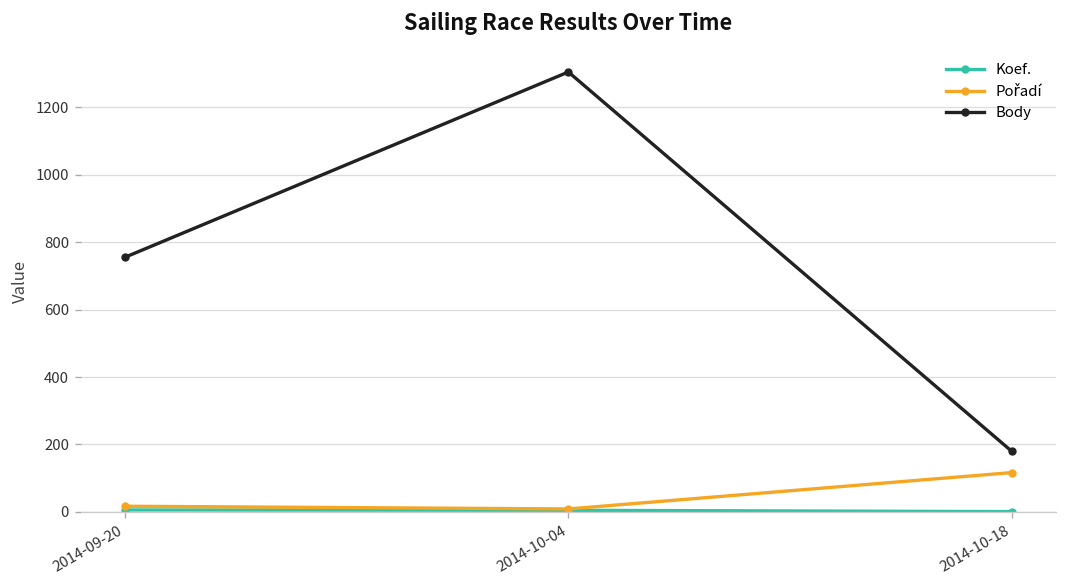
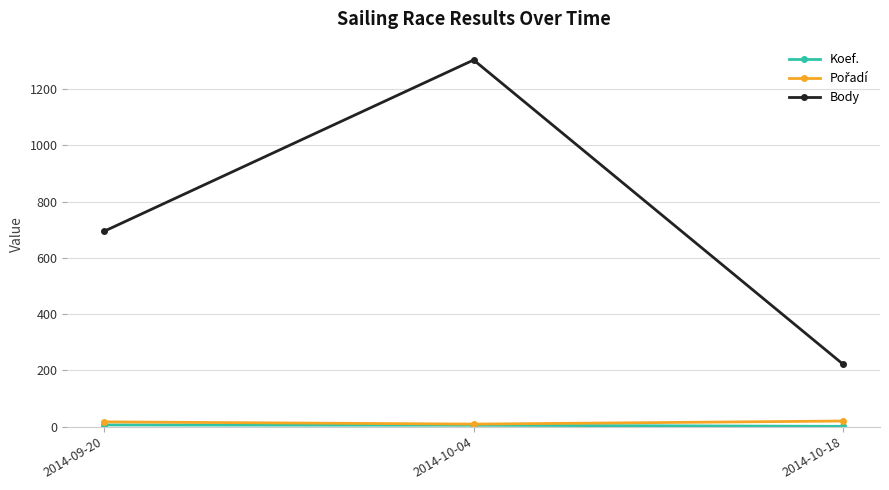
Body, 2014-09-20: 760 -> 700
Pořadí, 2014-10-18: 120 -> 20
Body, 2014-10-18: 180 -> 220
